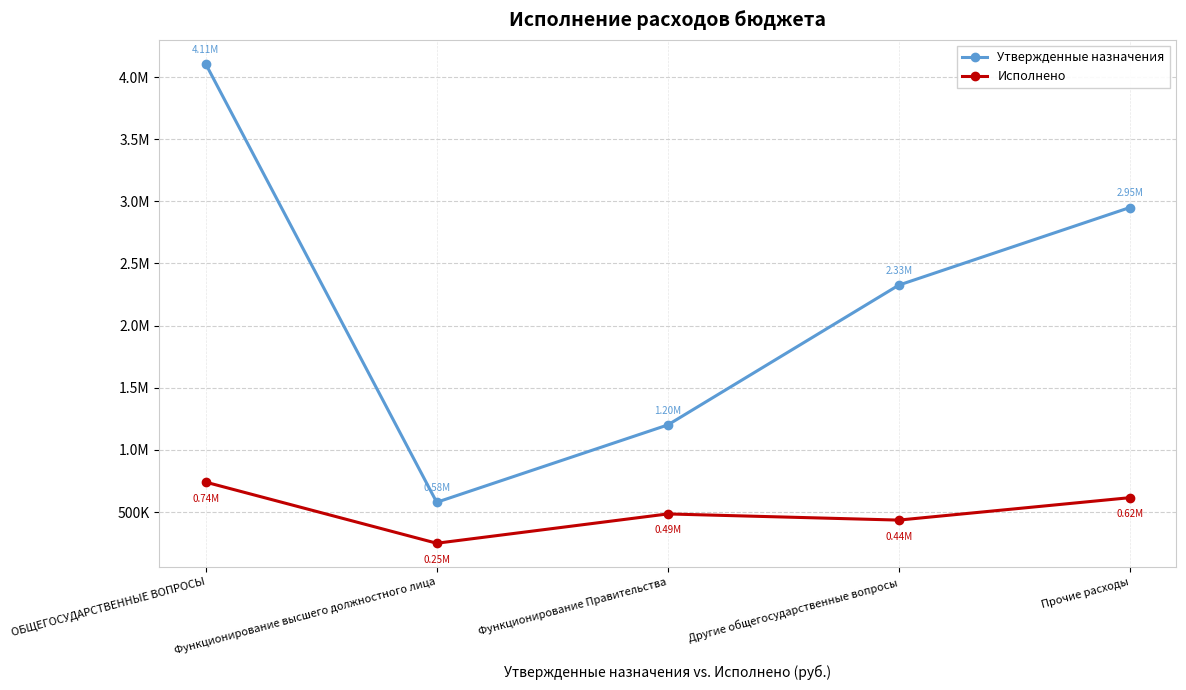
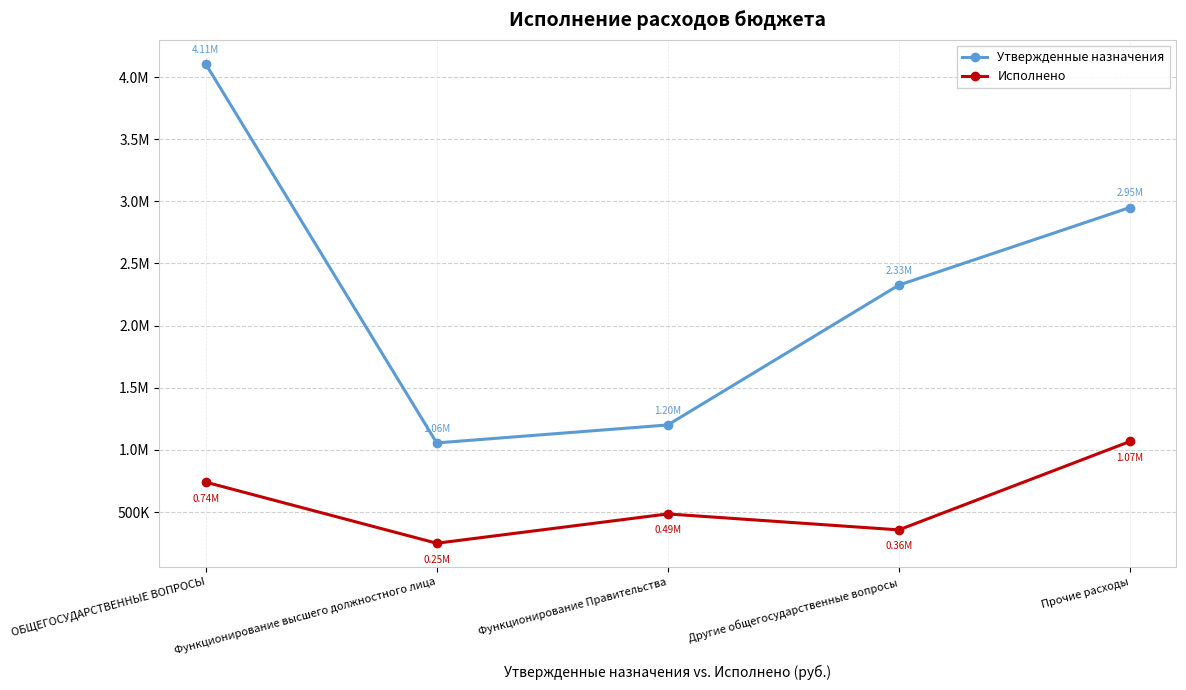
Утвержденные назначения, Функционирование высшего должностного лица: 0.58M -> 1.06M
Исполнено, Другие общегосударственные вопросы: 0.44M -> 0.36M
Исполнено, Прочие расходы: 0.62M -> 1.07M
